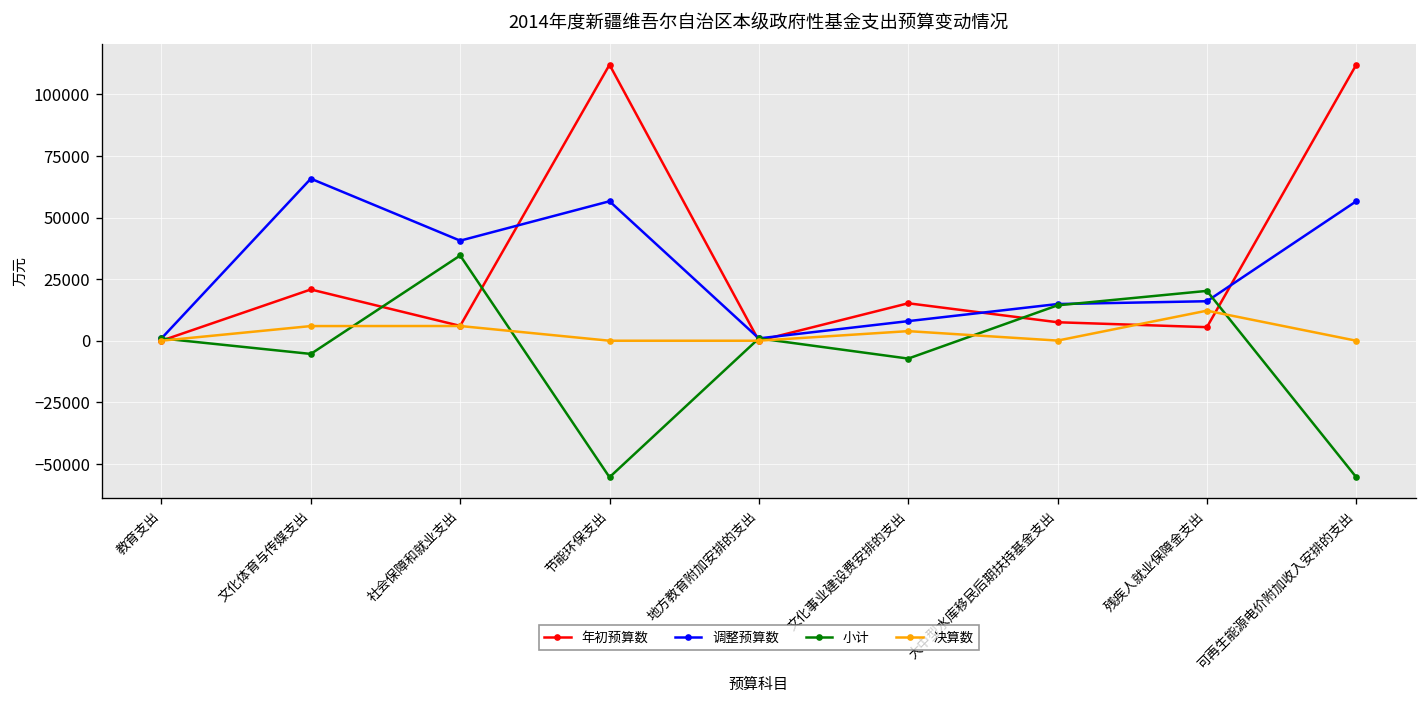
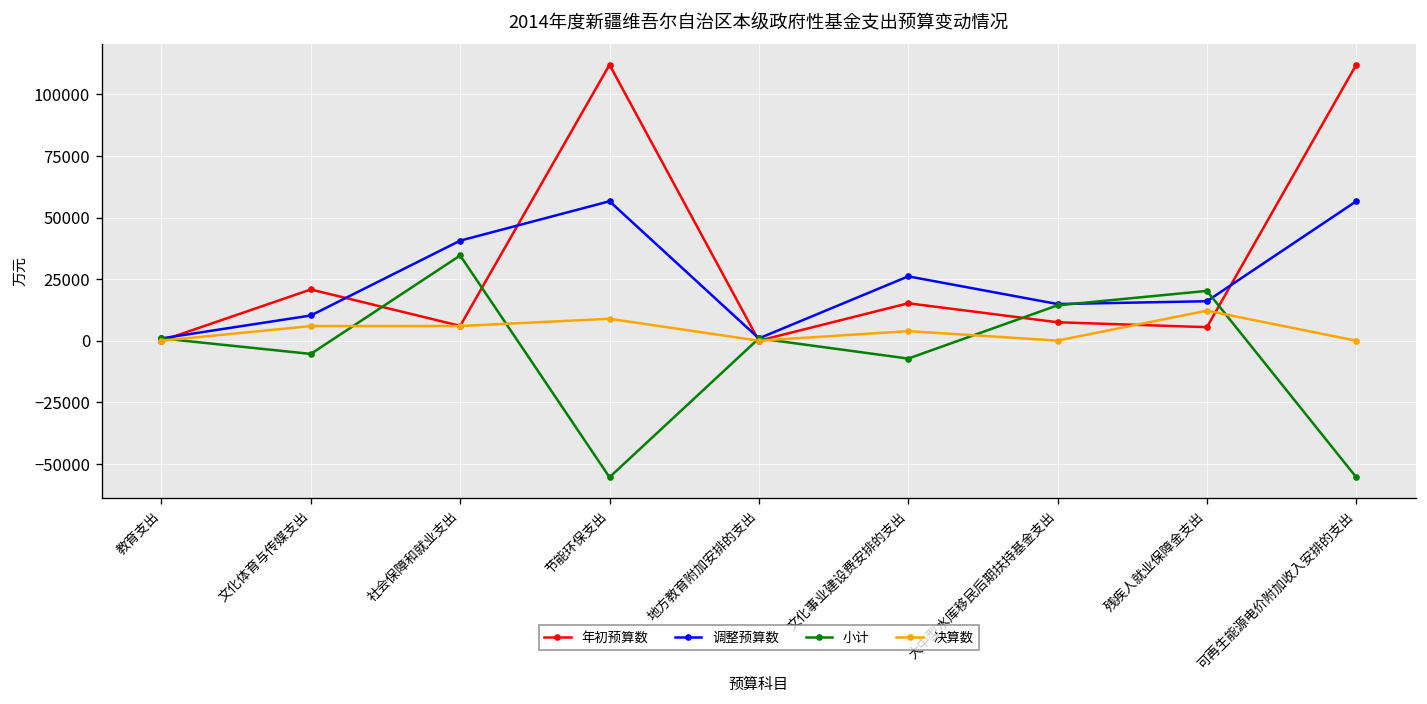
调整预算数, 文化体育与传媒支出: 66000 -> 10000
决算数, 节能环保支出: 0 -> 9000
调整预算数, 文化事业建设费安排的支出: 8000 -> 26000
